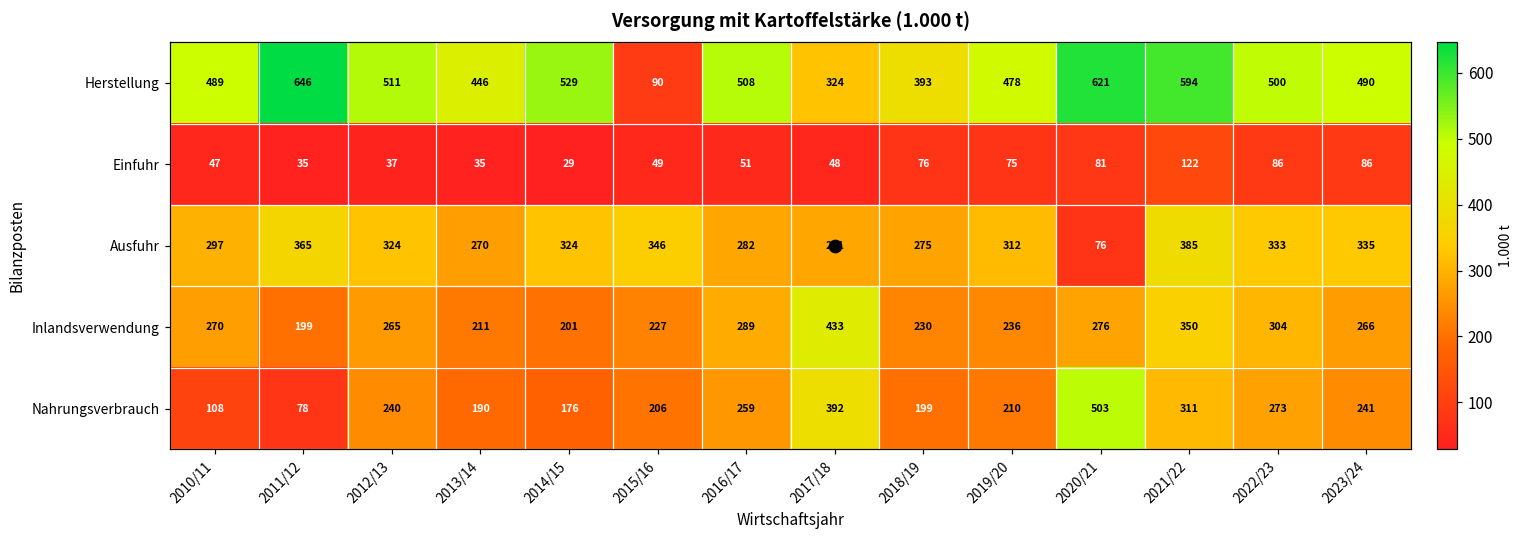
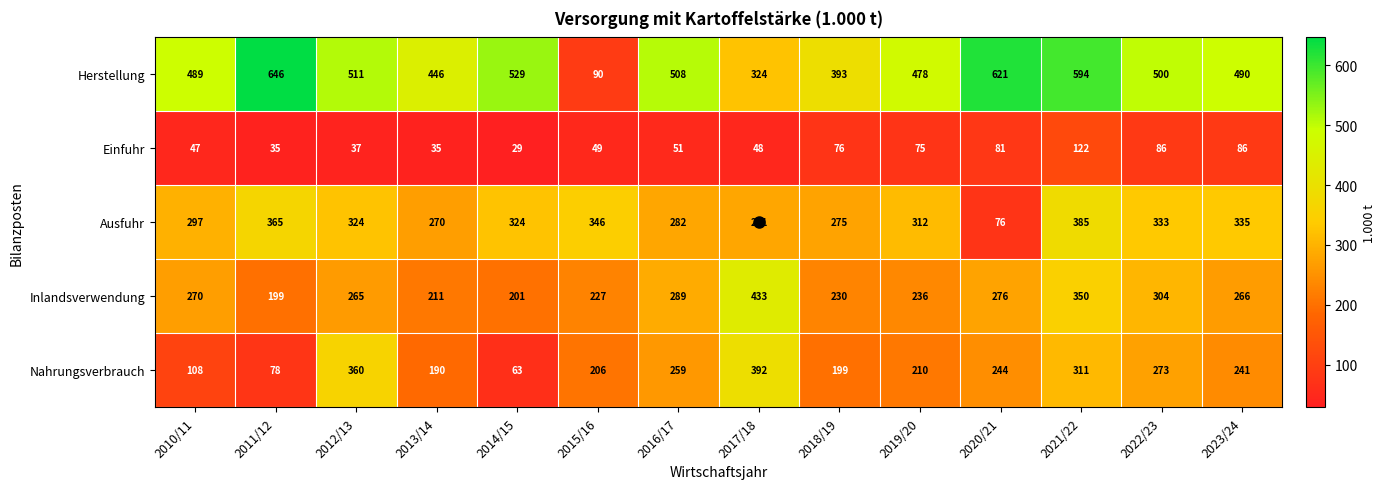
Nahrungsverbrauch, 2012/13: 240 -> 360
Nahrungsverbrauch, 2014/15: 176 -> 63
Nahrungsverbrauch, 2020/21: 503 -> 244
